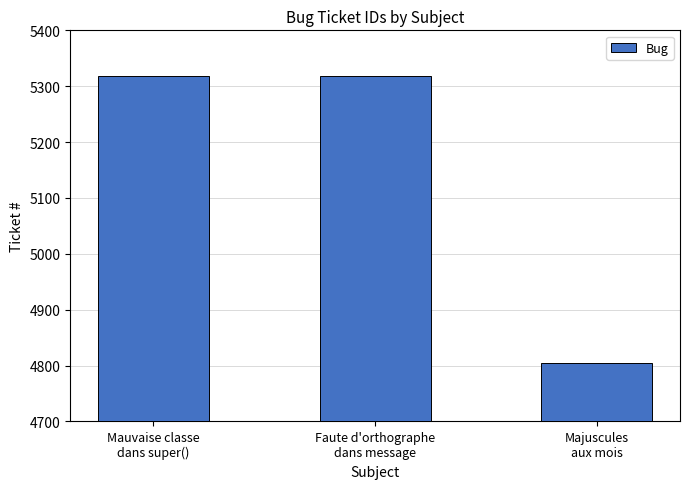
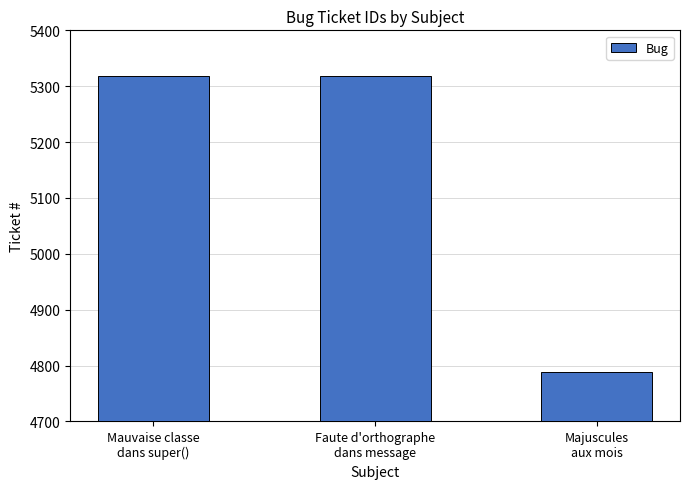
Majuscules aux mois: 4810 -> 4790
